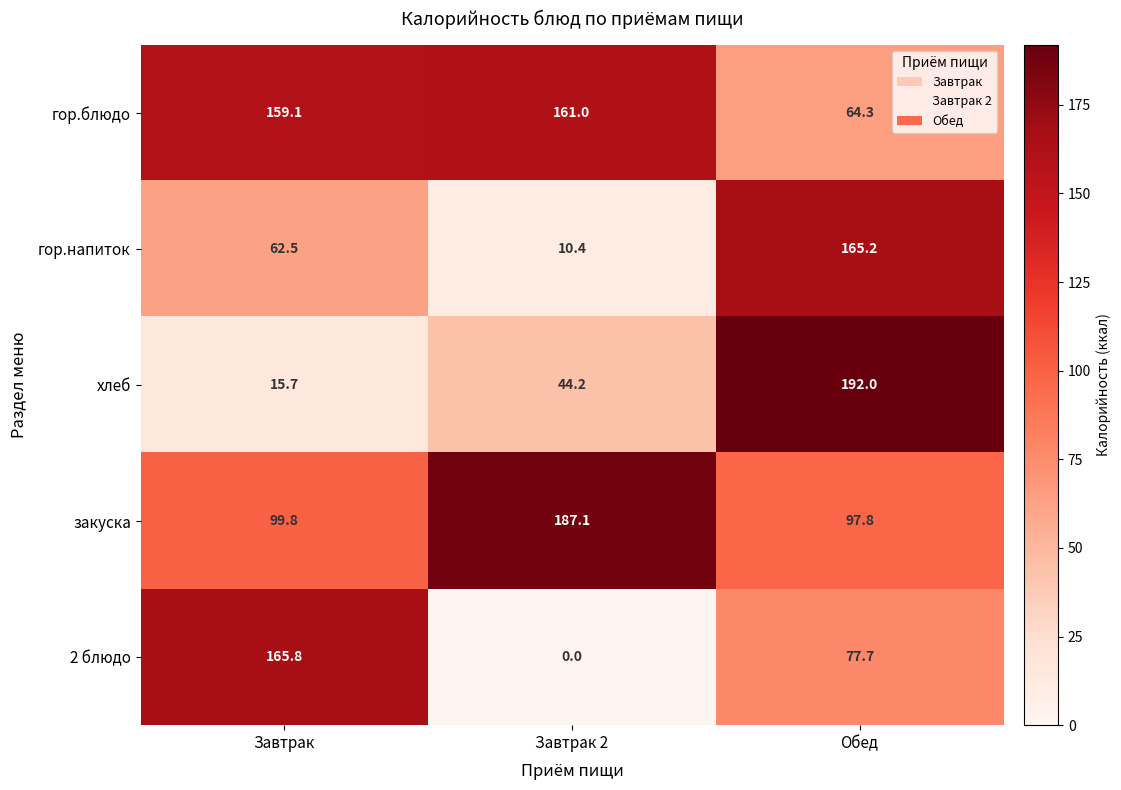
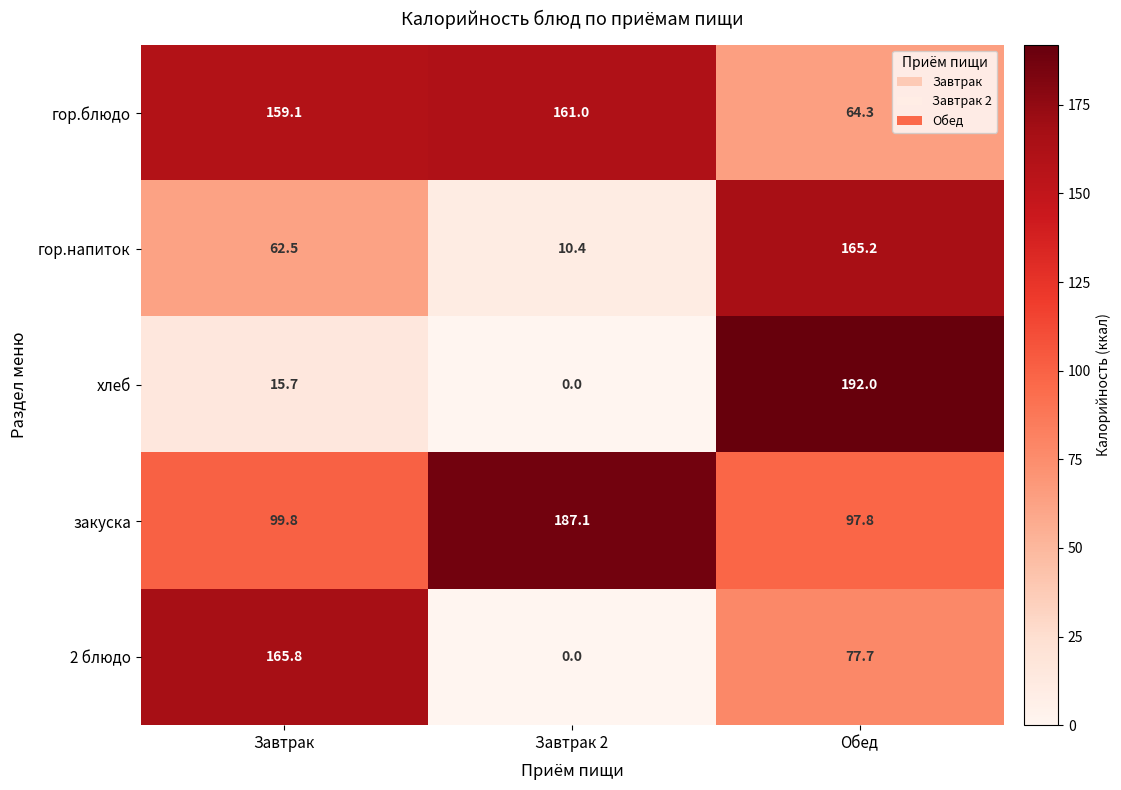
хлеб, Завтрак 2: 44.2 -> 0.0
